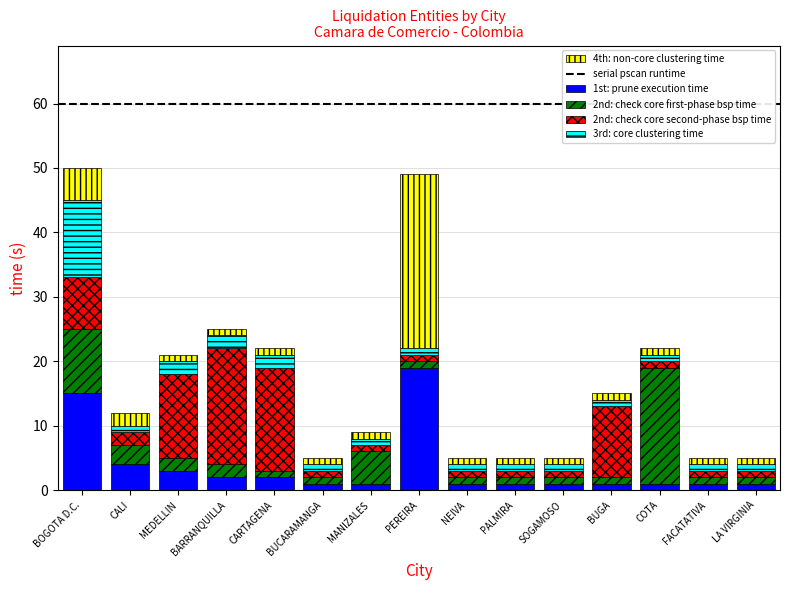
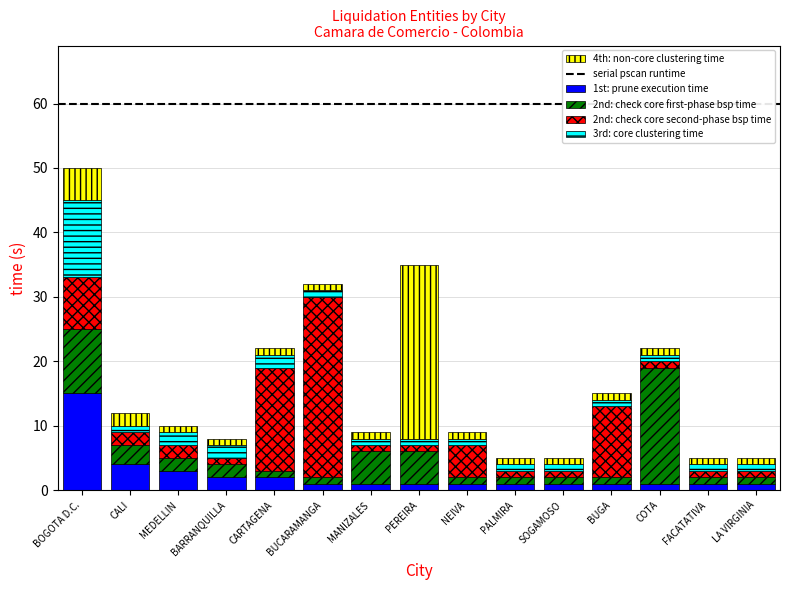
2nd: check core second-phase bsp time, MEDELLIN: 13 -> 2
2nd: check core second-phase bsp time, BARRANQUILLA: 18 -> 1
2nd: check core second-phase bsp time, BUCARAMANGA: 1 -> 28
1st: prune execution time, PEREIRA: 19 -> 1
2nd: check core first-phase bsp time, PEREIRA: 1 -> 5
2nd: check core second-phase bsp time, NEIVA: 1 -> 5
